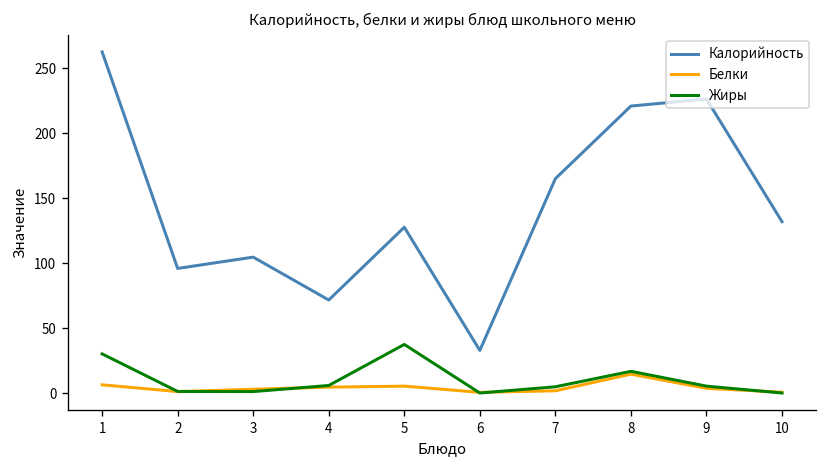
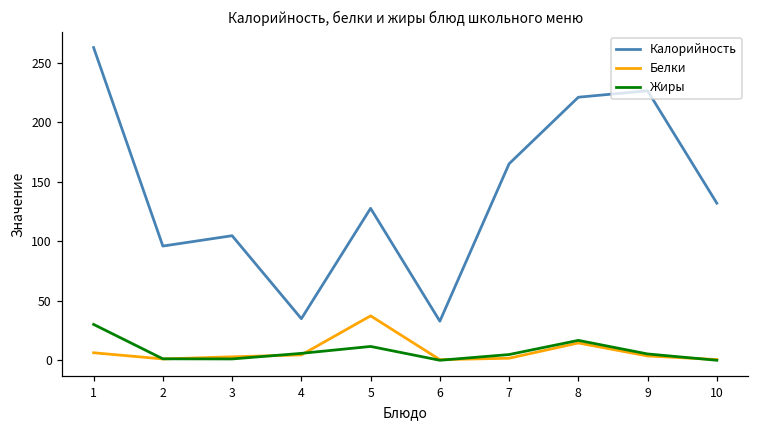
Калорийность, 4: 72 -> 35
Белки, 5: 5 -> 37
Жиры, 5: 38 -> 12
